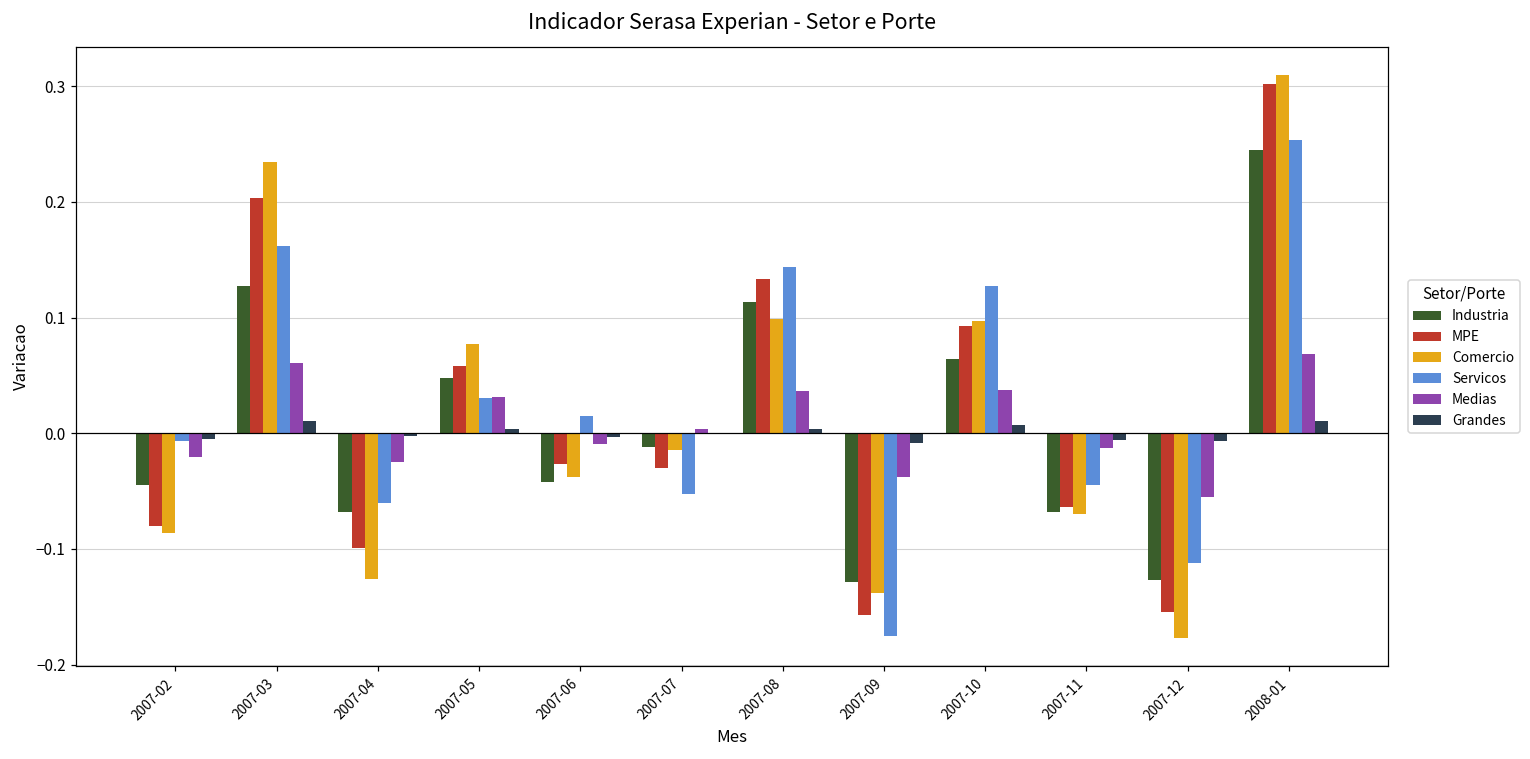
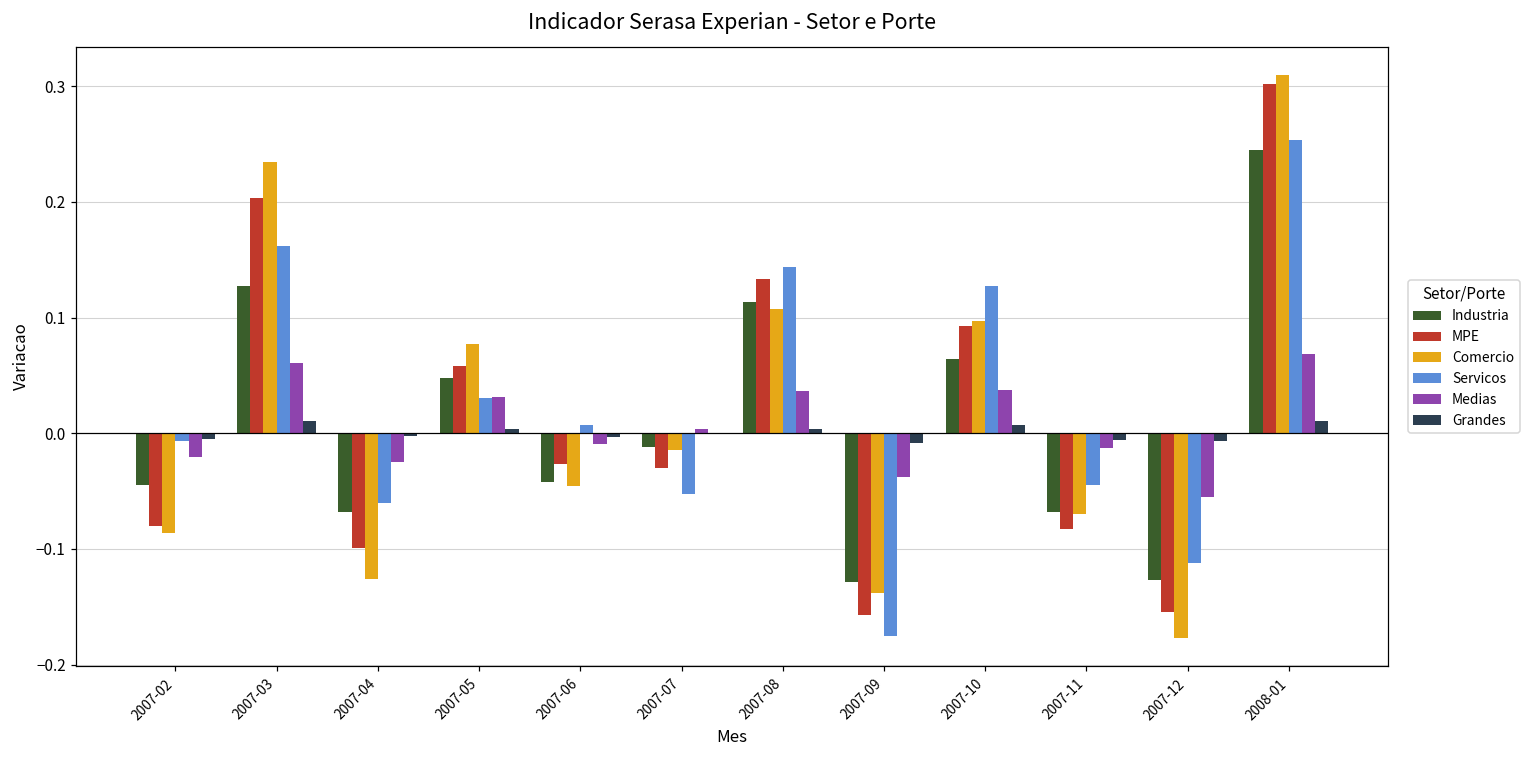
Comercio, 2007-06: -0.037 -> -0.046
Servicos, 2007-06: 0.015 -> 0.007
Comercio, 2007-08: 0.099 -> 0.107
MPE, 2007-11: -0.064 -> -0.083
